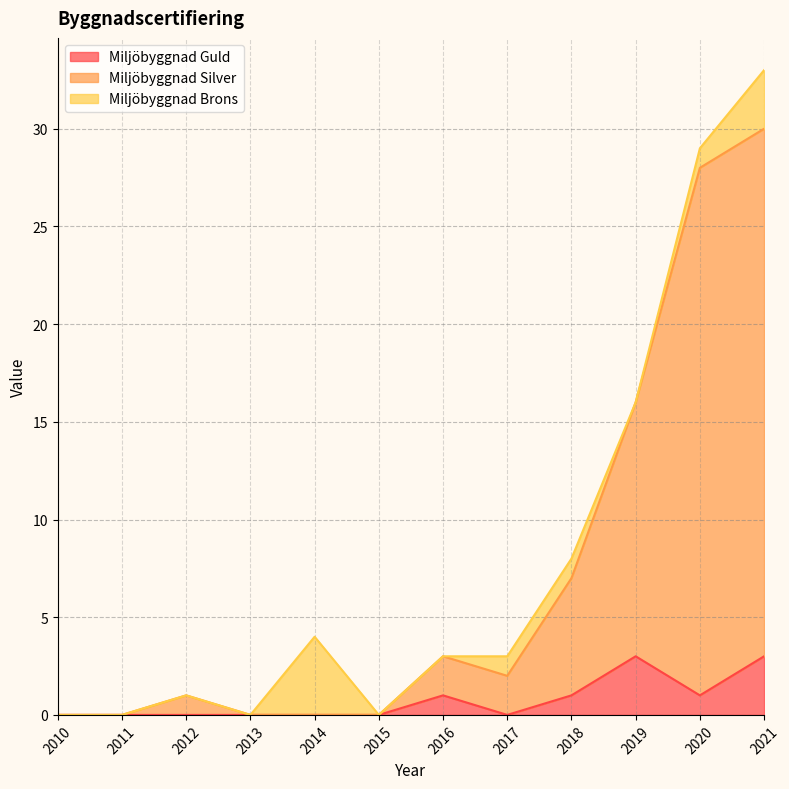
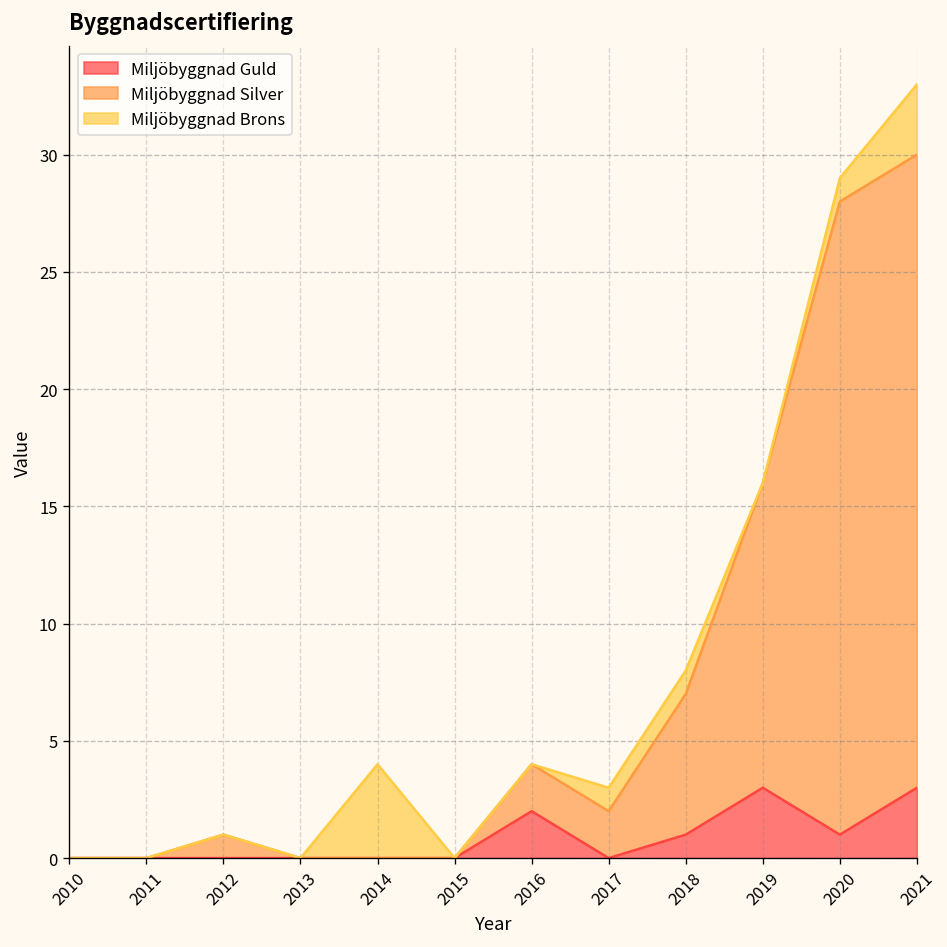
Miljöbyggnad Guld, 2016: 1 -> 2
